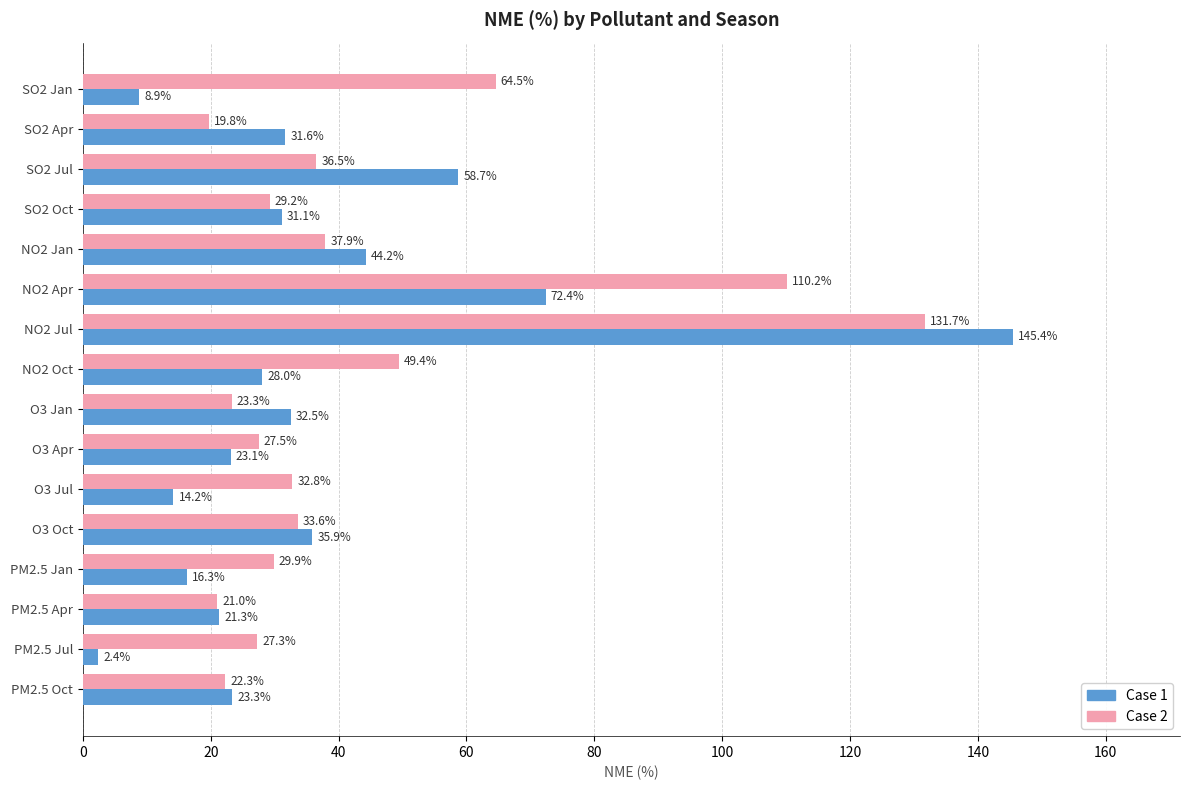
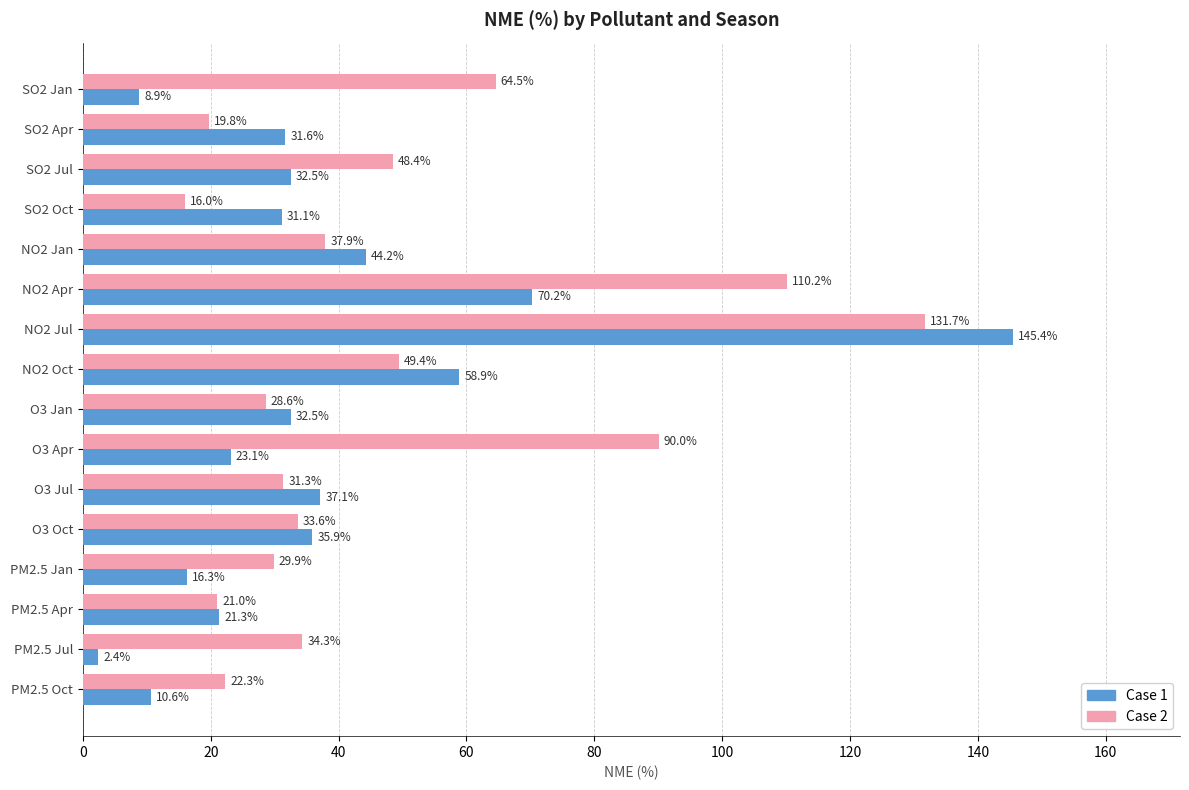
Case 2, SO2 Jul: 36.5% -> 48.4%
Case 1, SO2 Jul: 58.7% -> 32.5%
Case 2, SO2 Oct: 29.2% -> 16.0%
Case 1, NO2 Apr: 72.4% -> 70.2%
Case 1, NO2 Oct: 28.0% -> 58.9%
Case 2, O3 Jan: 23.3% -> 28.6%
Case 2, O3 Apr: 27.5% -> 90.0%
Case 2, O3 Jul: 32.8% -> 31.3%
Case 1, O3 Jul: 14.2% -> 37.1%
Case 2, PM2.5 Jul: 27.3% -> 34.3%
Case 1, PM2.5 Oct: 23.3% -> 10.6%
